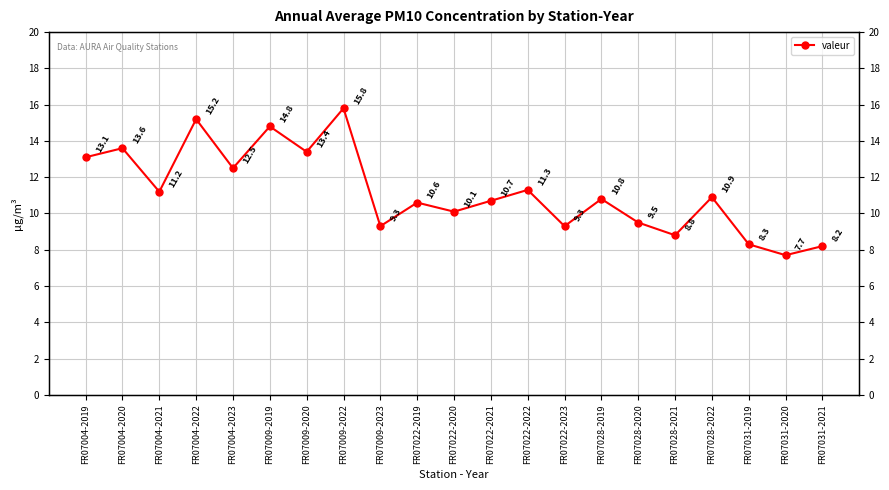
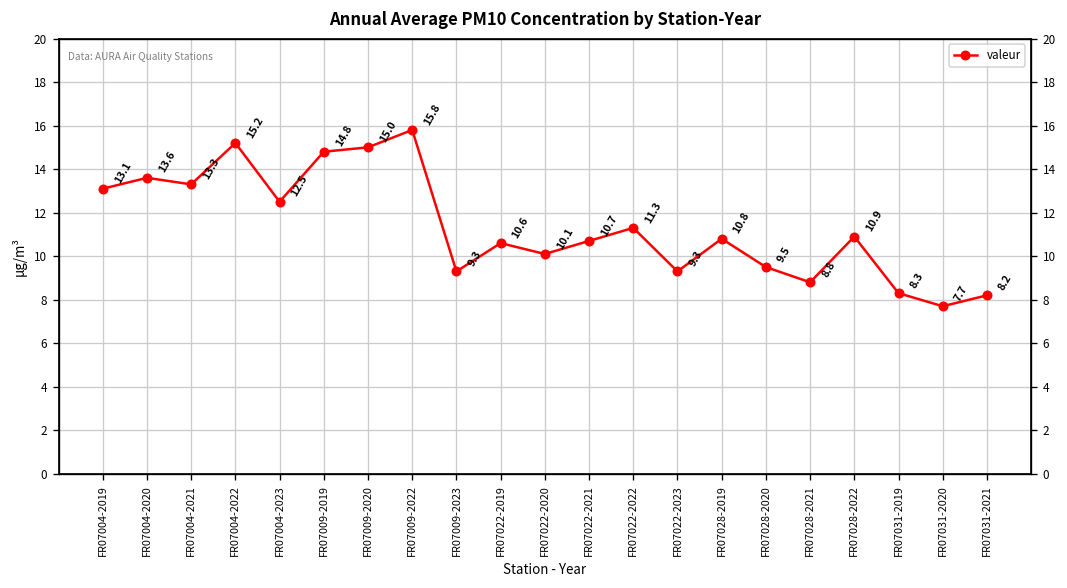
FR07004-2021: 11.2 -> 13.3
FR07009-2020: 13.4 -> 15.0
